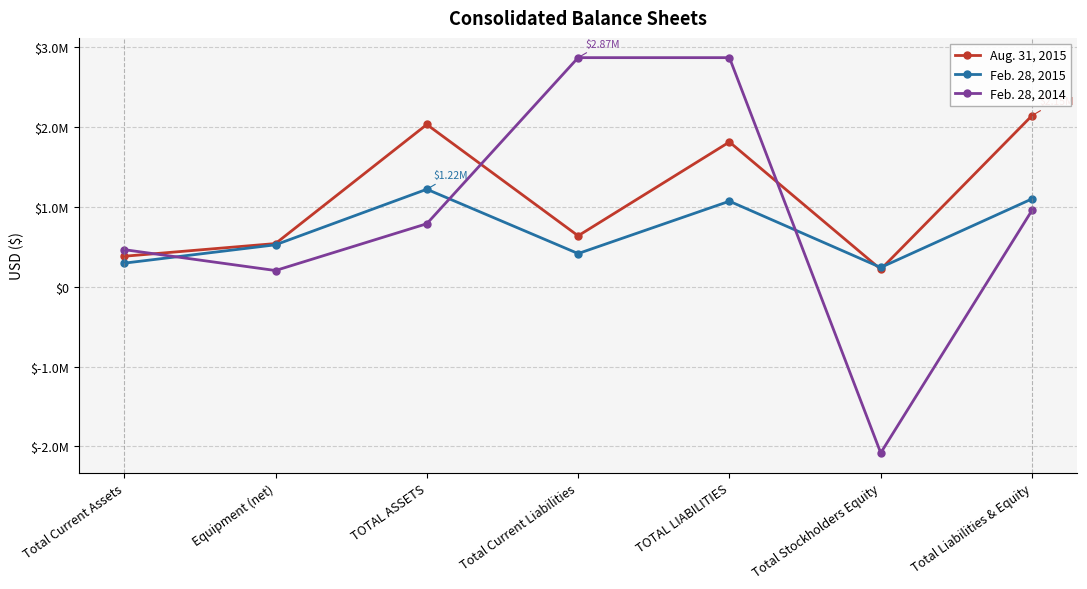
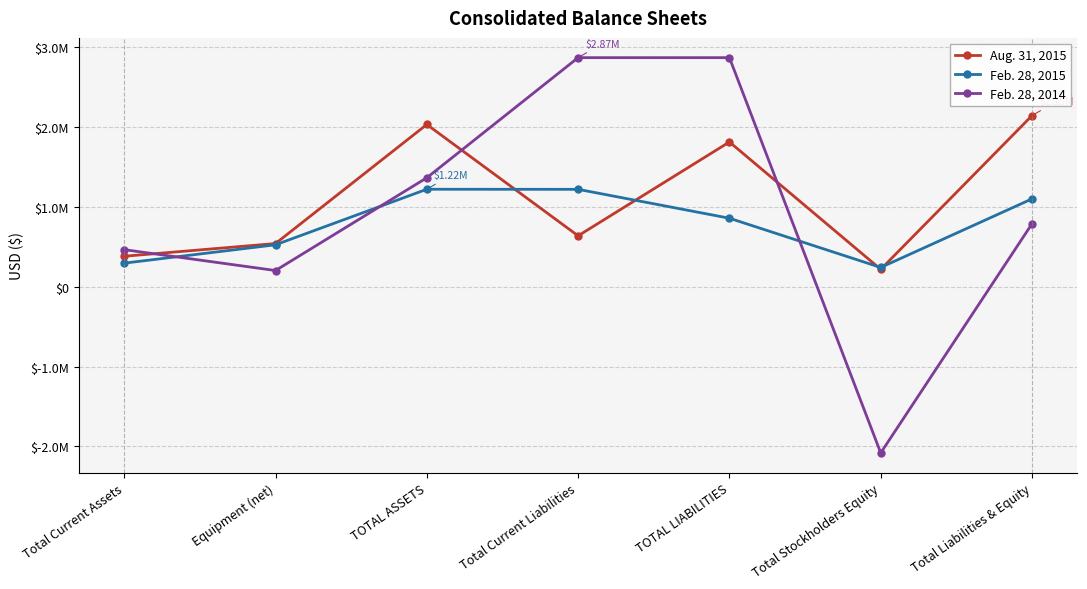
Feb. 28, 2014, TOTAL ASSETS: $800000 -> $1400000
Feb. 28, 2015, Total Current Liabilities: $400000 -> $1200000
Feb. 28, 2015, TOTAL LIABILITIES: $1100000 -> $900000
Feb. 28, 2014, Total Liabilities & Equity: $1000000 -> $800000
